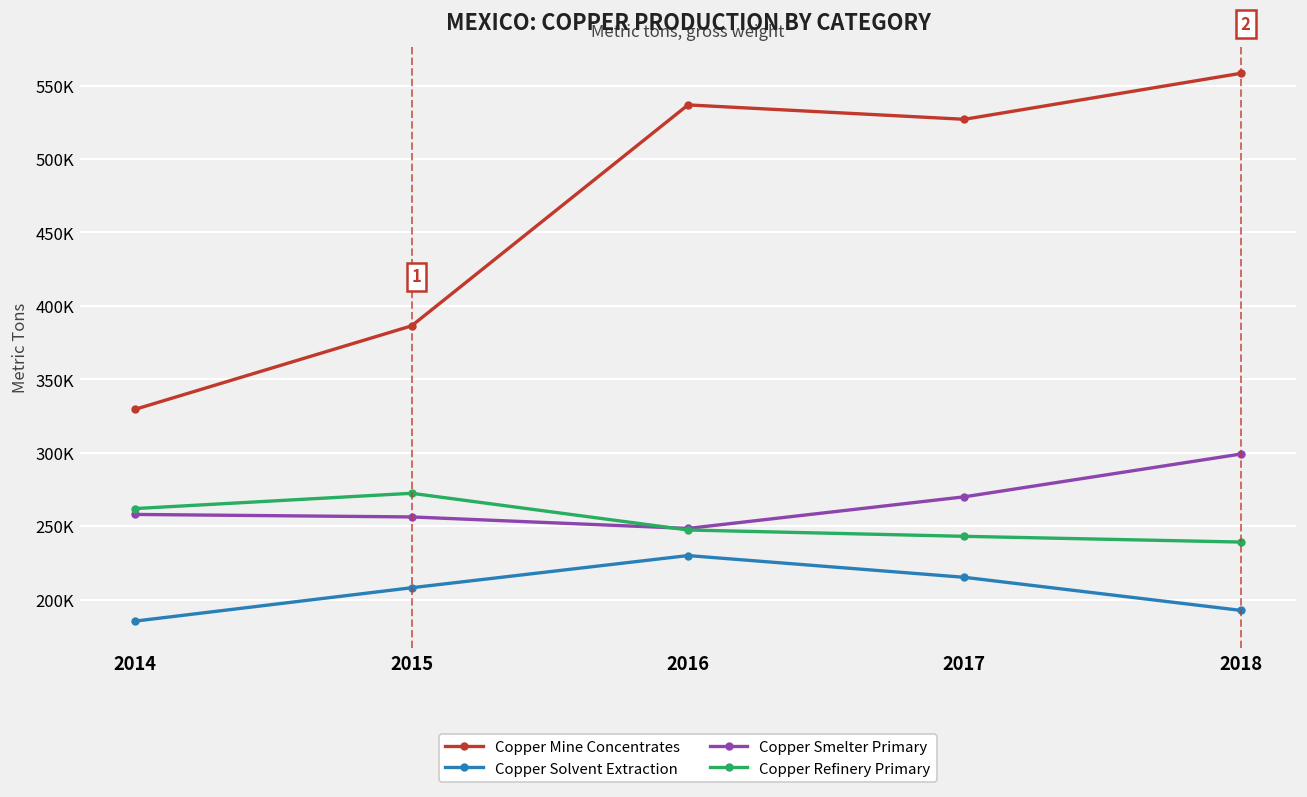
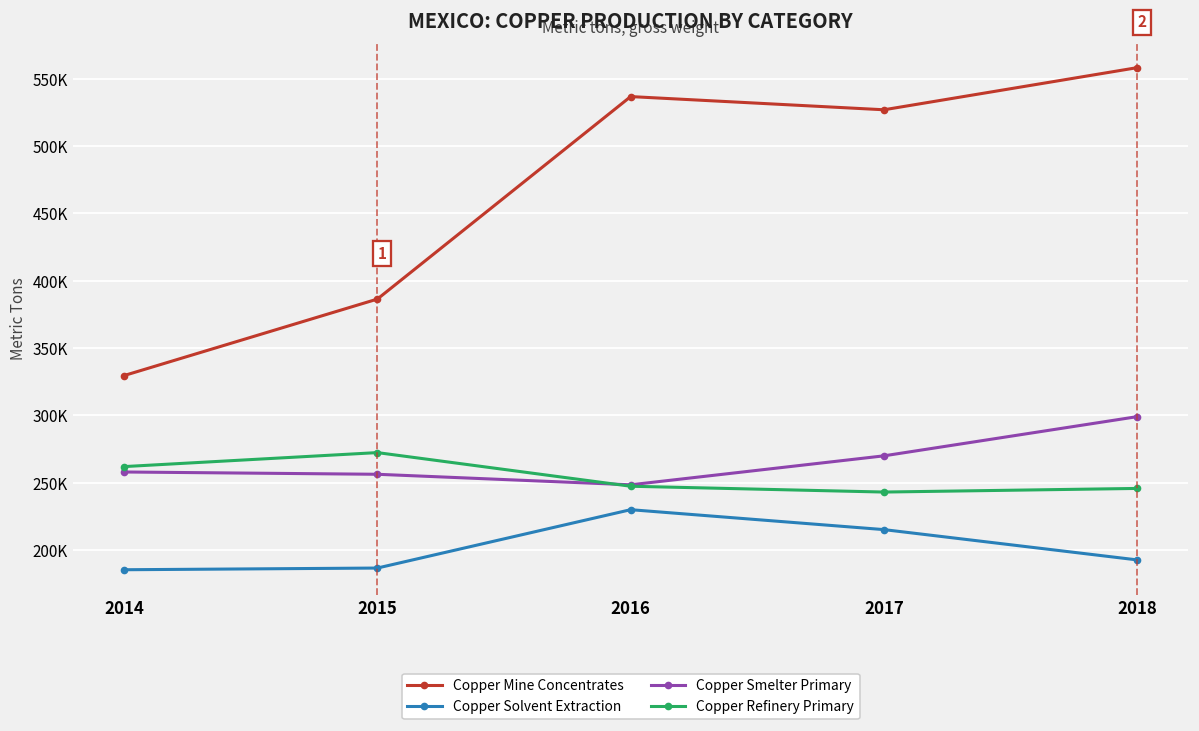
Copper Solvent Extraction, 2015: 208000 -> 187000
Copper Refinery Primary, 2018: 239000 -> 246000
